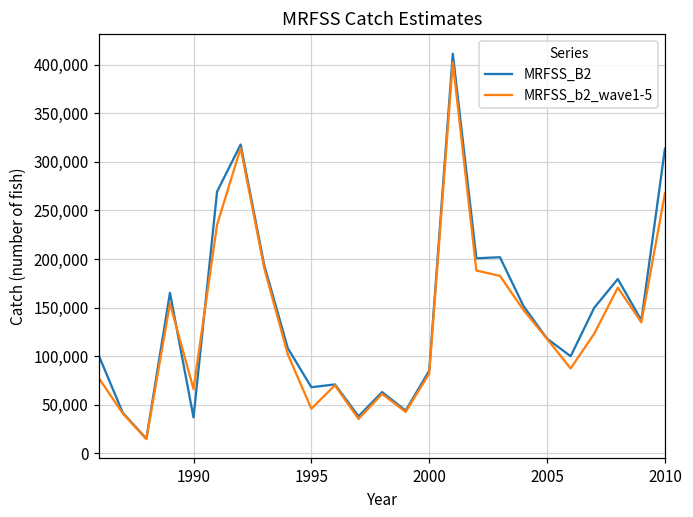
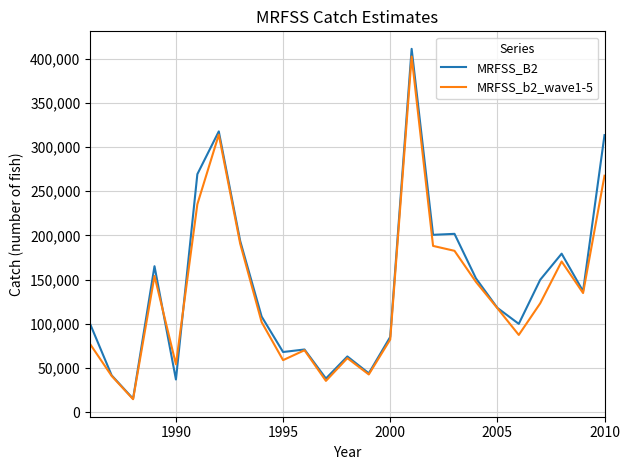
MRFSS_b2_wave1-5, 1990: 70,000 -> 50,000
MRFSS_b2_wave1-5, 1995: 50,000 -> 60,000
